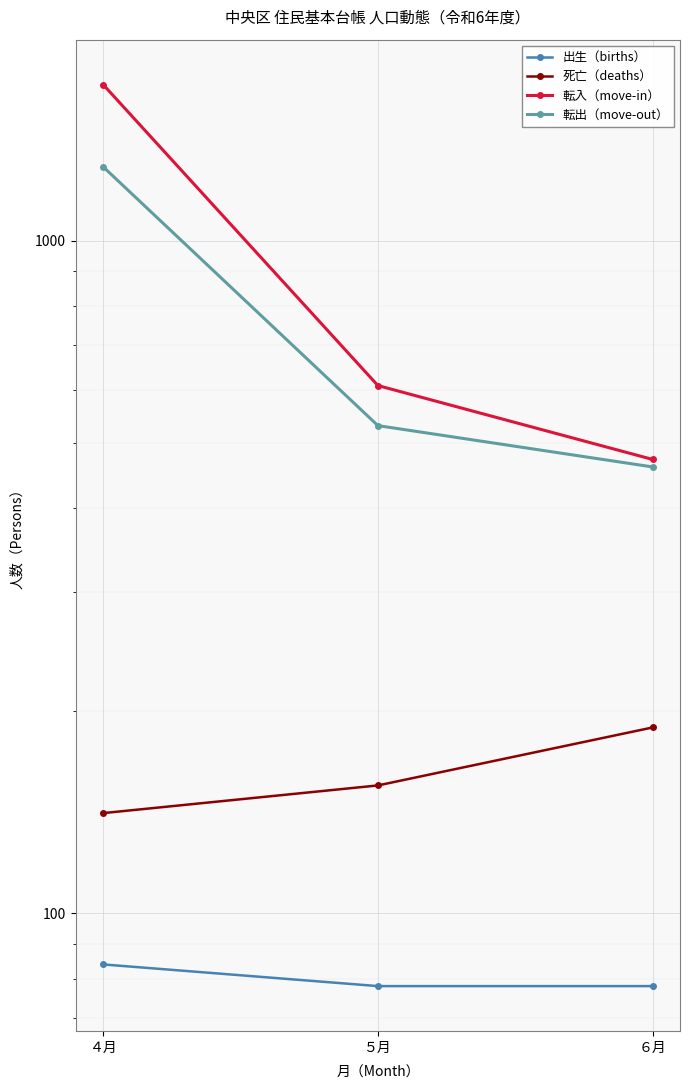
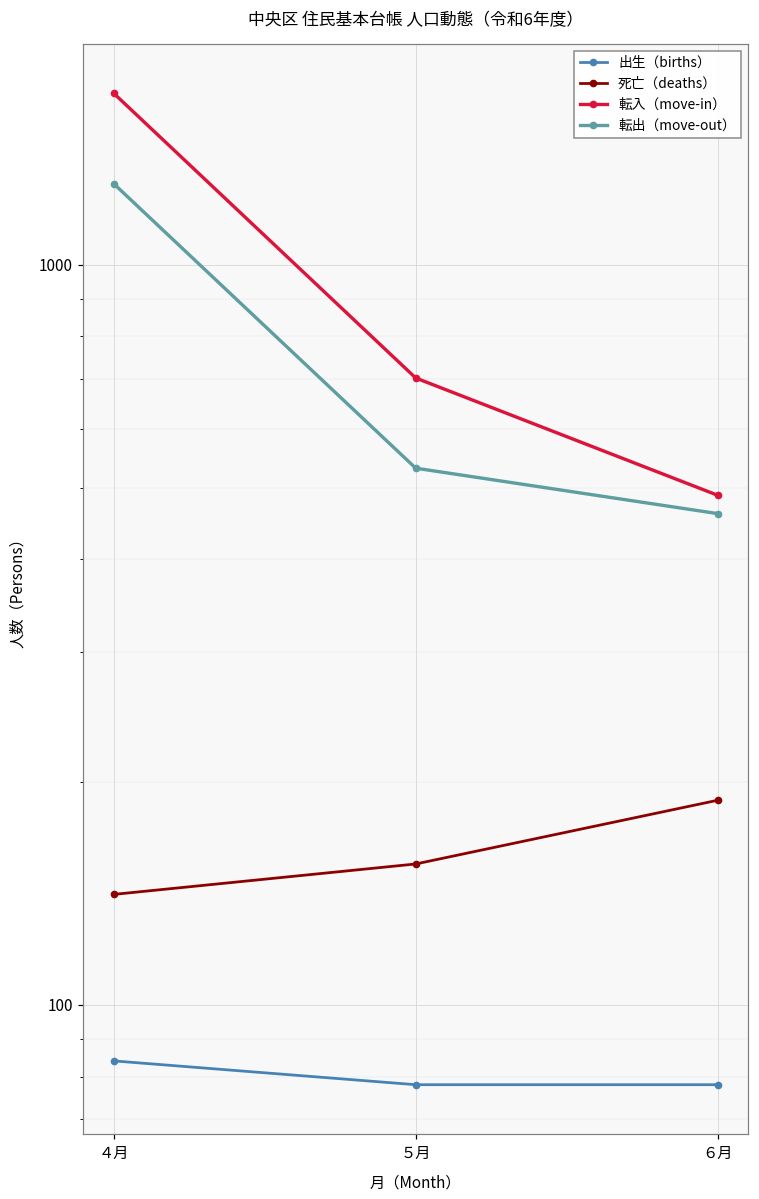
転入（move-in）, ５月: 610 -> 700
転入（move-in）, ６月: 470 -> 490
